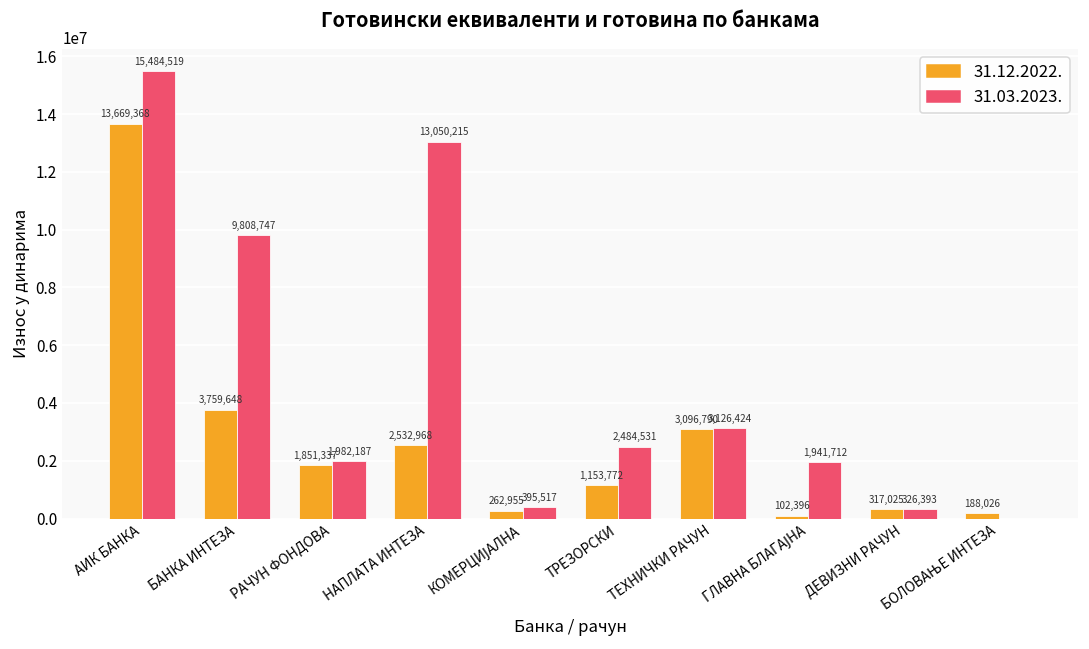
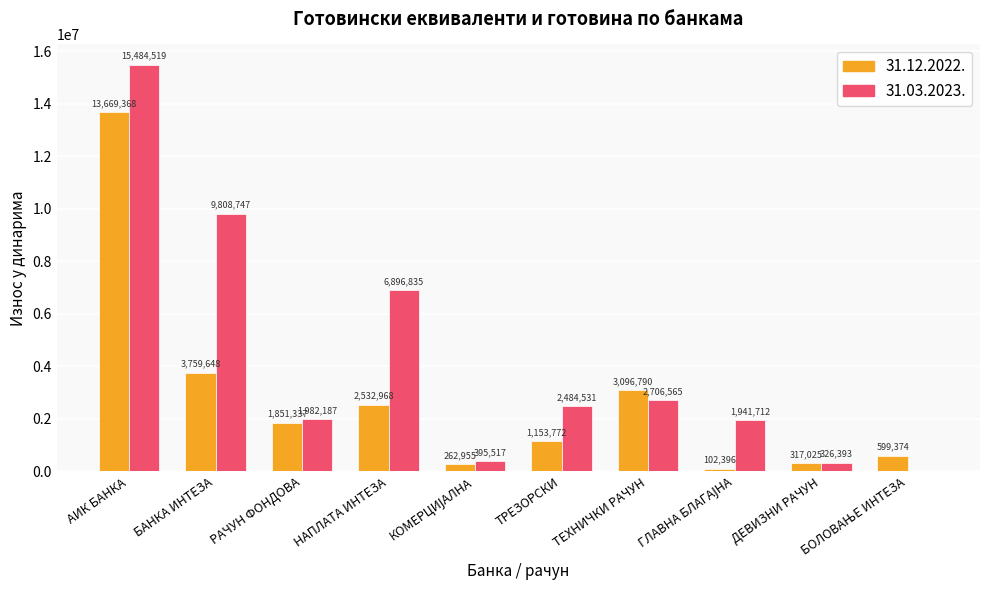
31.03.2023., НАПЛАТА ИНТЕЗА: 13,050,215 -> 6,896,835
31.03.2023., ТЕХНИЧКИ РАЧУН: 3,126,424 -> 2,706,565
31.12.2022., БОЛОВАЊЕ ИНТЕЗА: 188,026 -> 599,374
